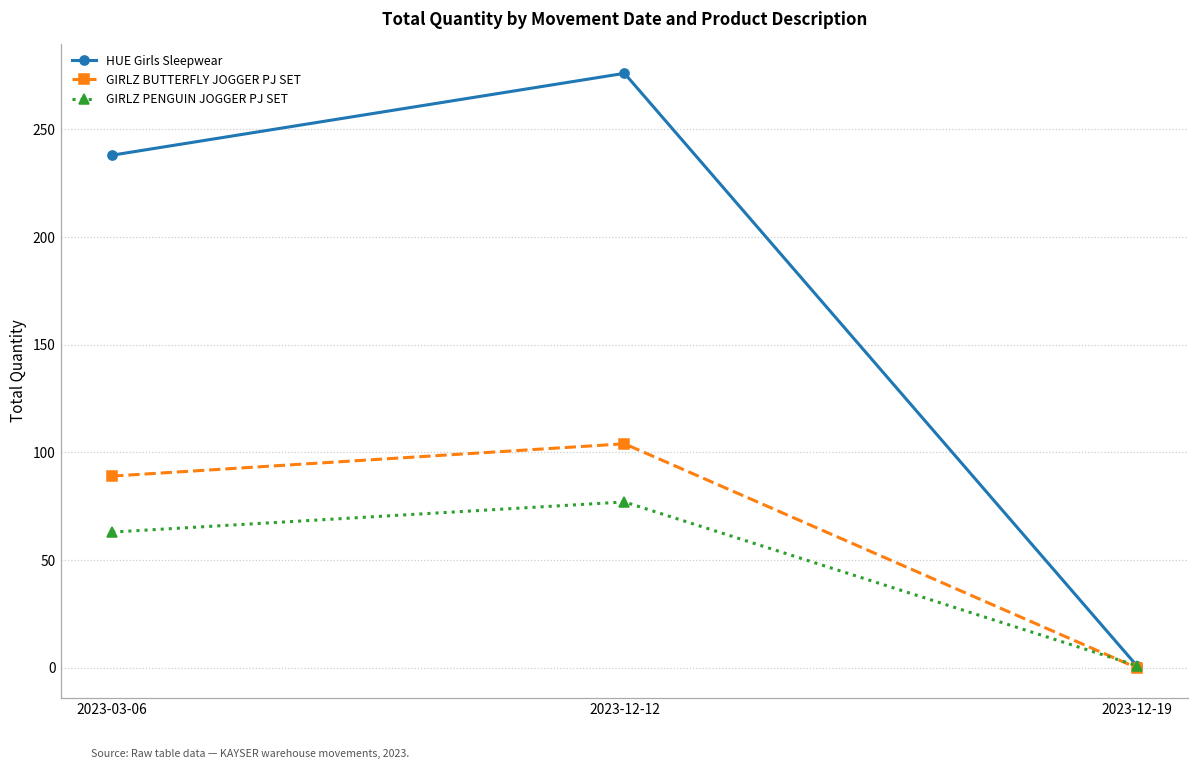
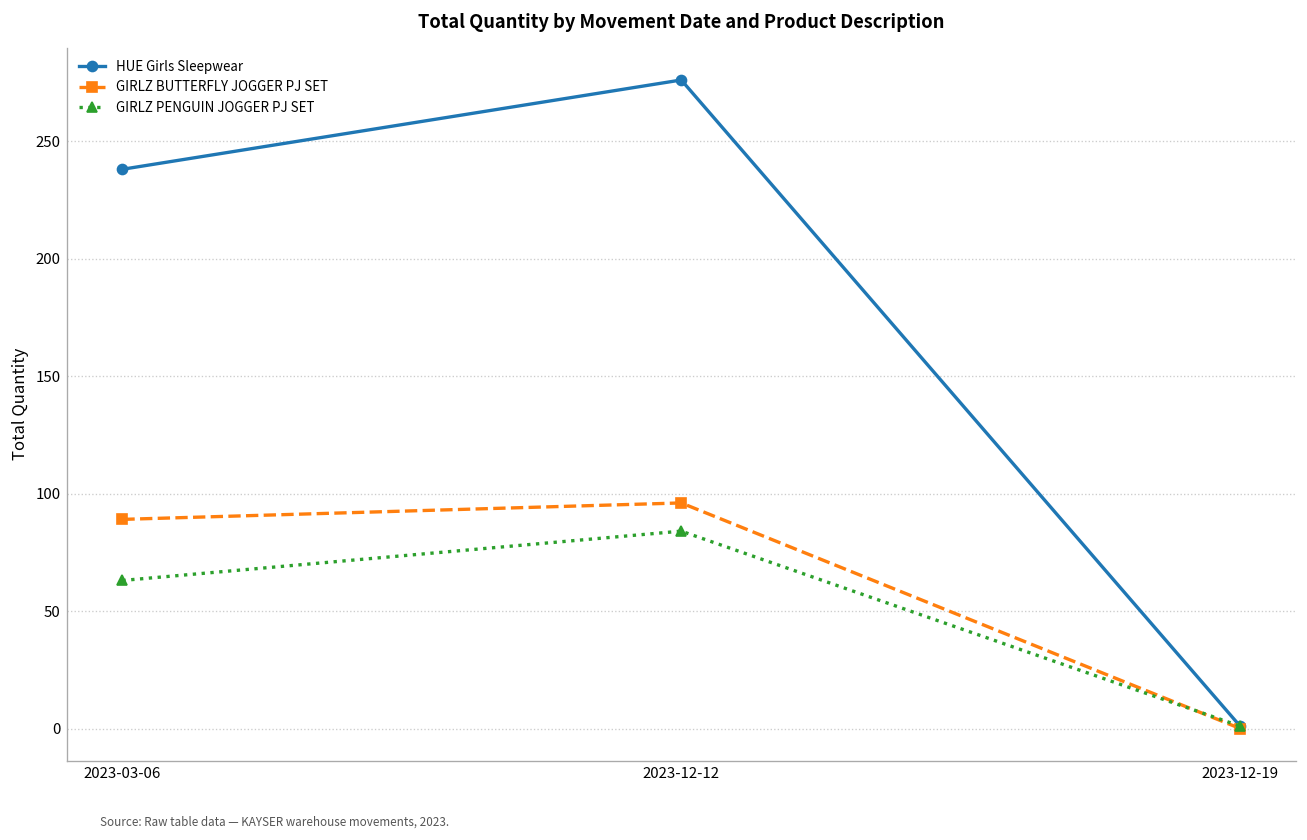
GIRLZ BUTTERFLY JOGGER PJ SET, 2023-12-12: 104 -> 96
GIRLZ PENGUIN JOGGER PJ SET, 2023-12-12: 77 -> 84
